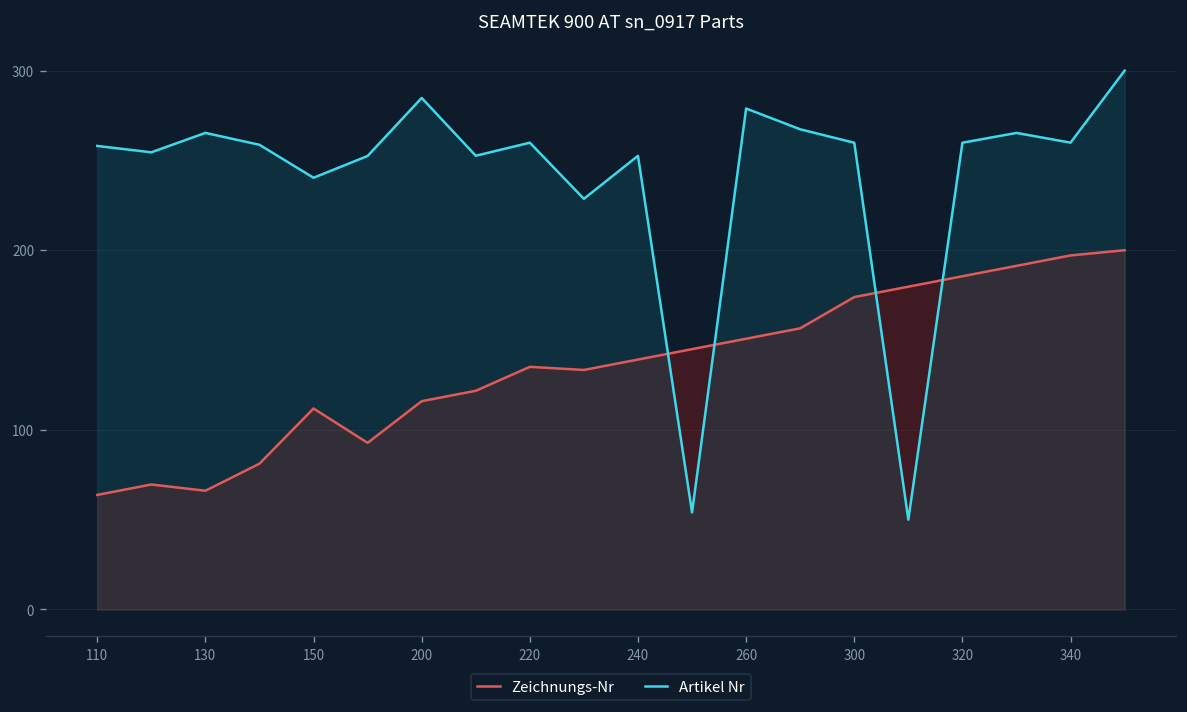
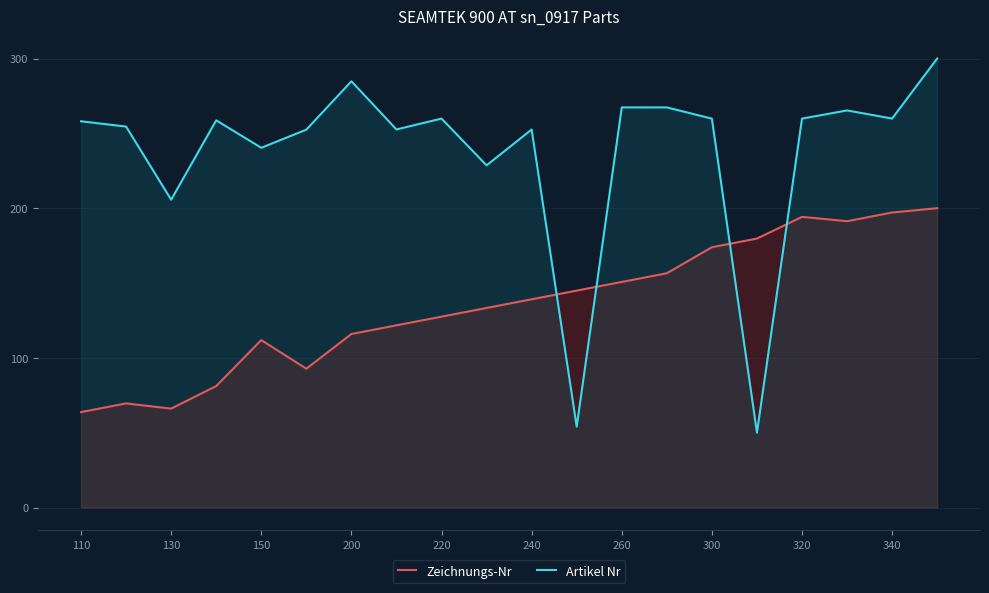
Artikel Nr, 130: 265 -> 206
Zeichnungs-Nr, 220: 135 -> 128
Artikel Nr, 260: 279 -> 267
Zeichnungs-Nr, 320: 186 -> 194
